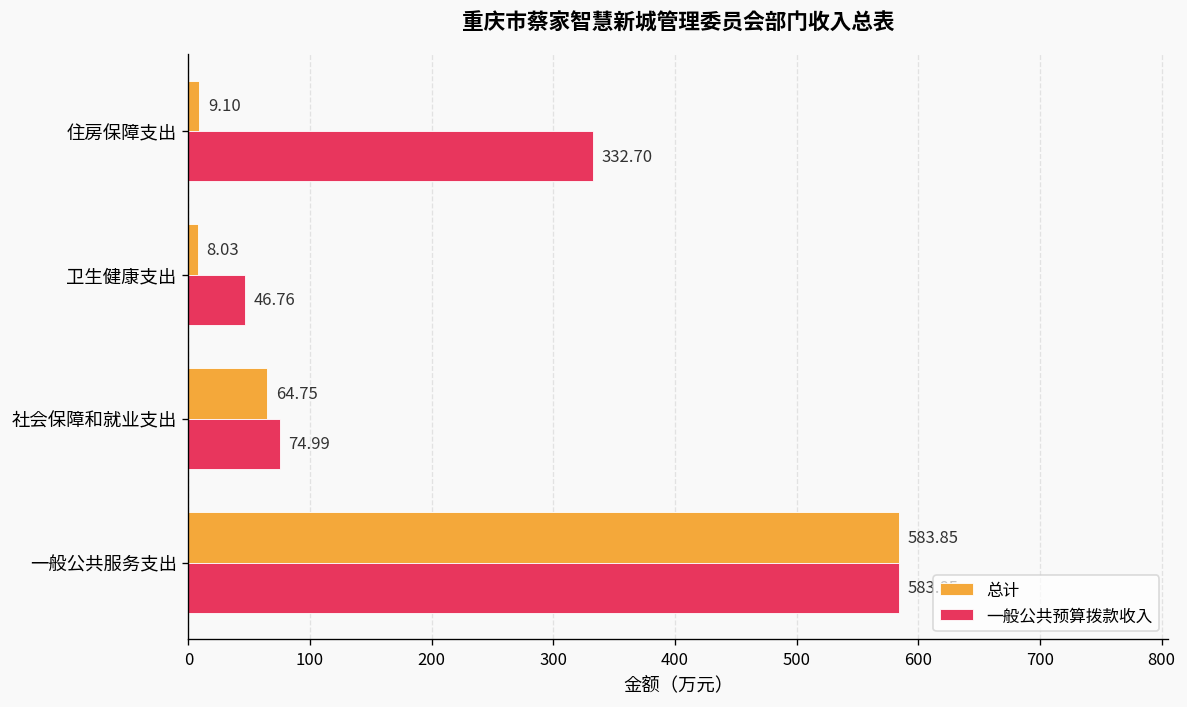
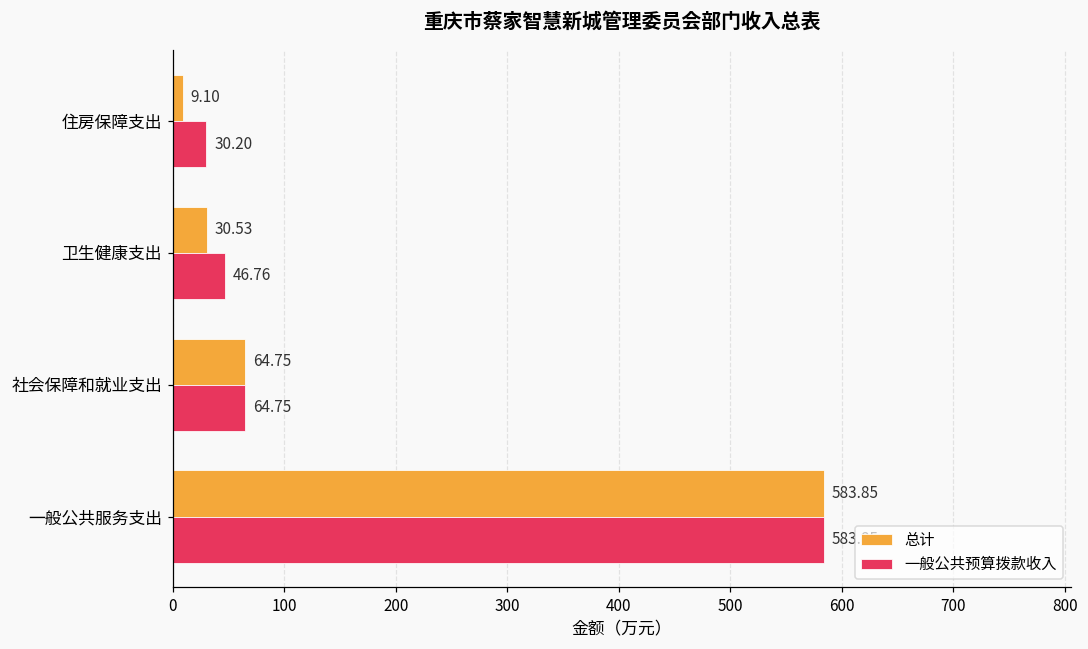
一般公共预算拨款收入, 住房保障支出: 332.70 -> 30.20
总计, 卫生健康支出: 8.03 -> 30.53
一般公共预算拨款收入, 社会保障和就业支出: 74.99 -> 64.75
